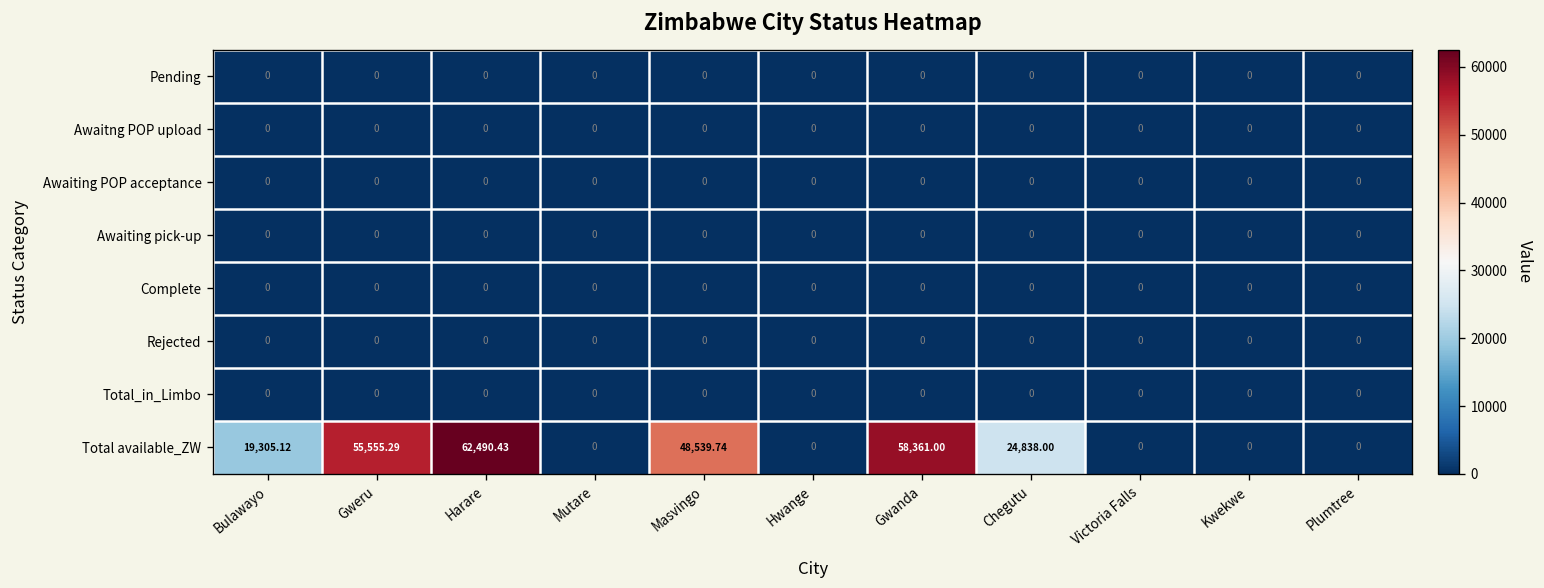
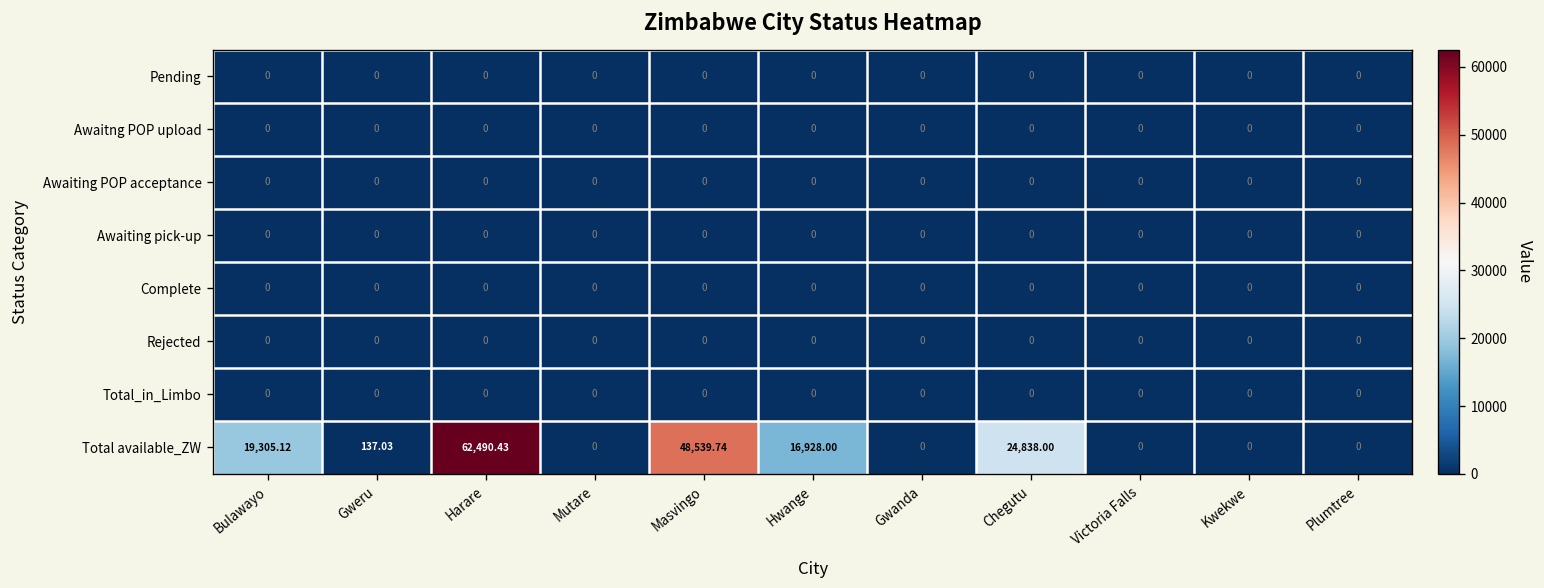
Total available_ZW, Gweru: 55,555.29 -> 137.03
Total available_ZW, Hwange: 0 -> 16,928.00
Total available_ZW, Gwanda: 58,361.00 -> 0
